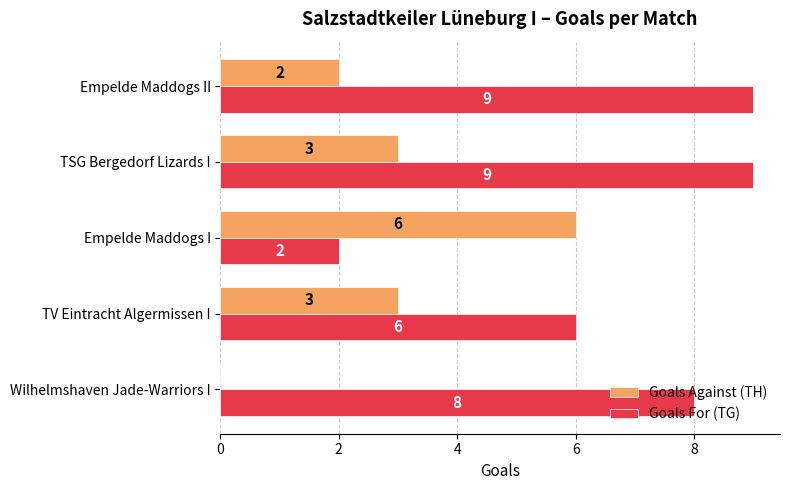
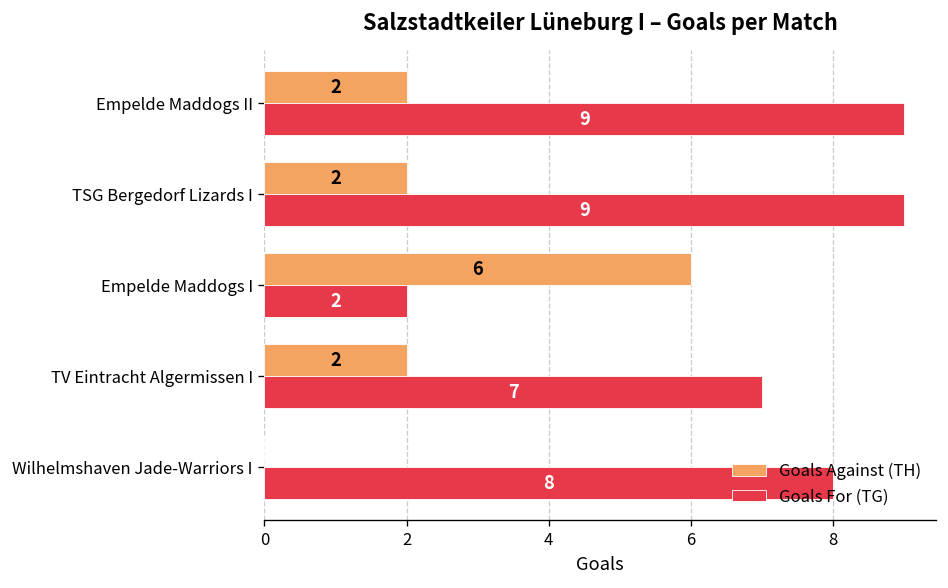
Goals Against (TH), TSG Bergedorf Lizards I: 3 -> 2
Goals Against (TH), TV Eintracht Algermissen I: 3 -> 2
Goals For (TG), TV Eintracht Algermissen I: 6 -> 7
